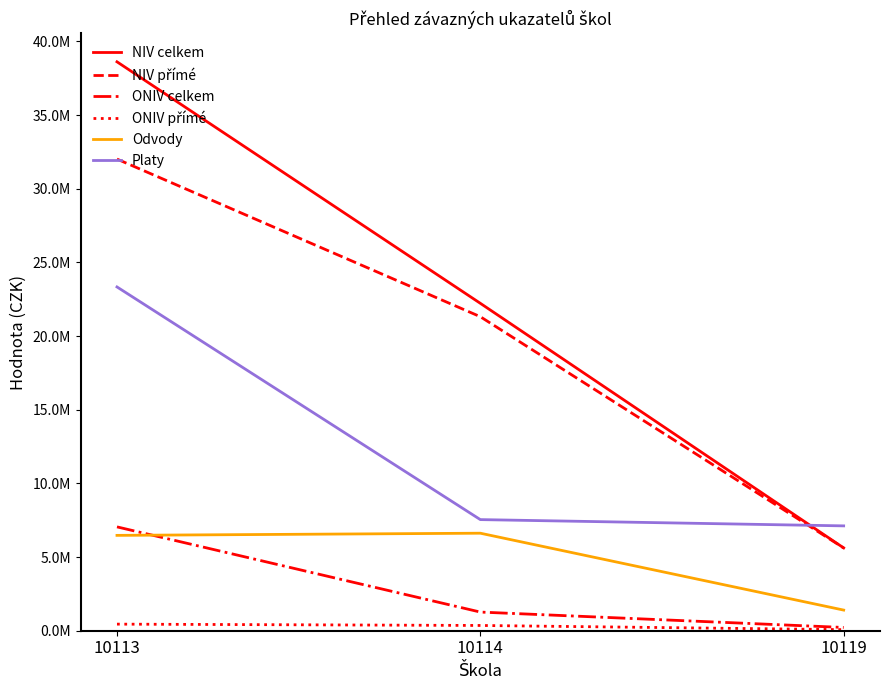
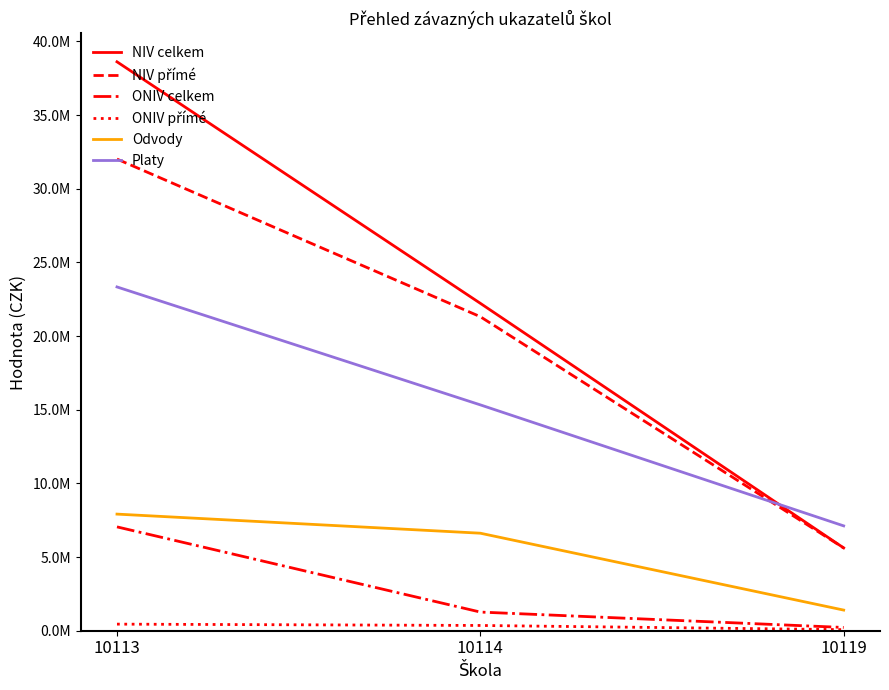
Odvody, 10113: 6500000 -> 7900000
Platy, 10114: 7500000 -> 15300000
